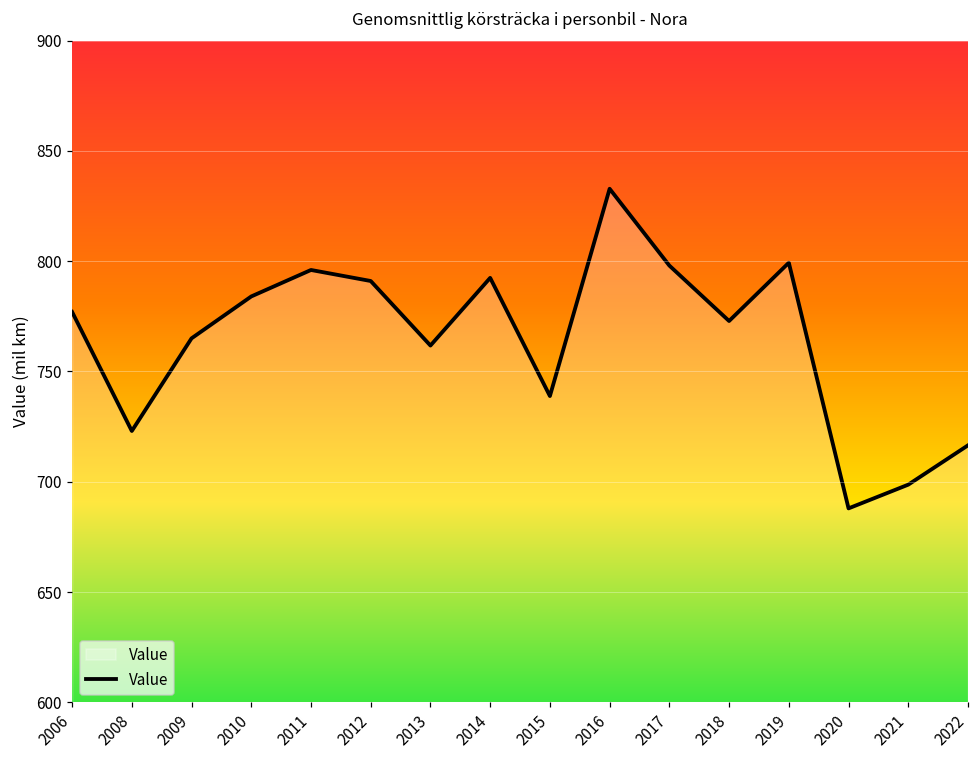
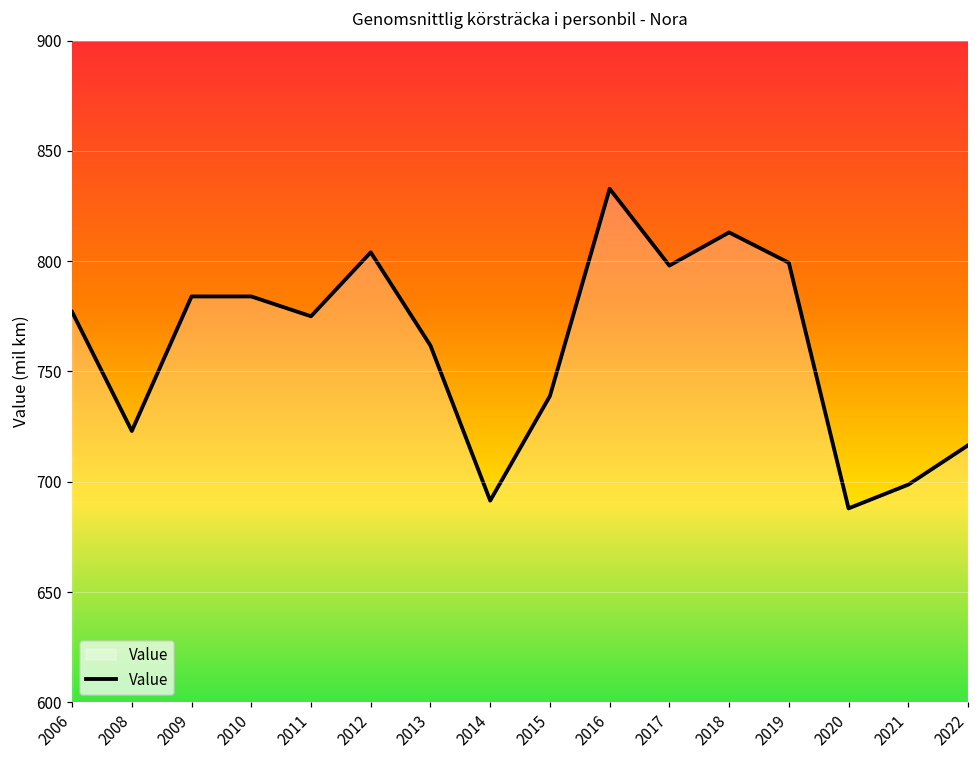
2009: 765 -> 784
2011: 796 -> 775
2012: 791 -> 804
2014: 792 -> 691
2018: 773 -> 813
